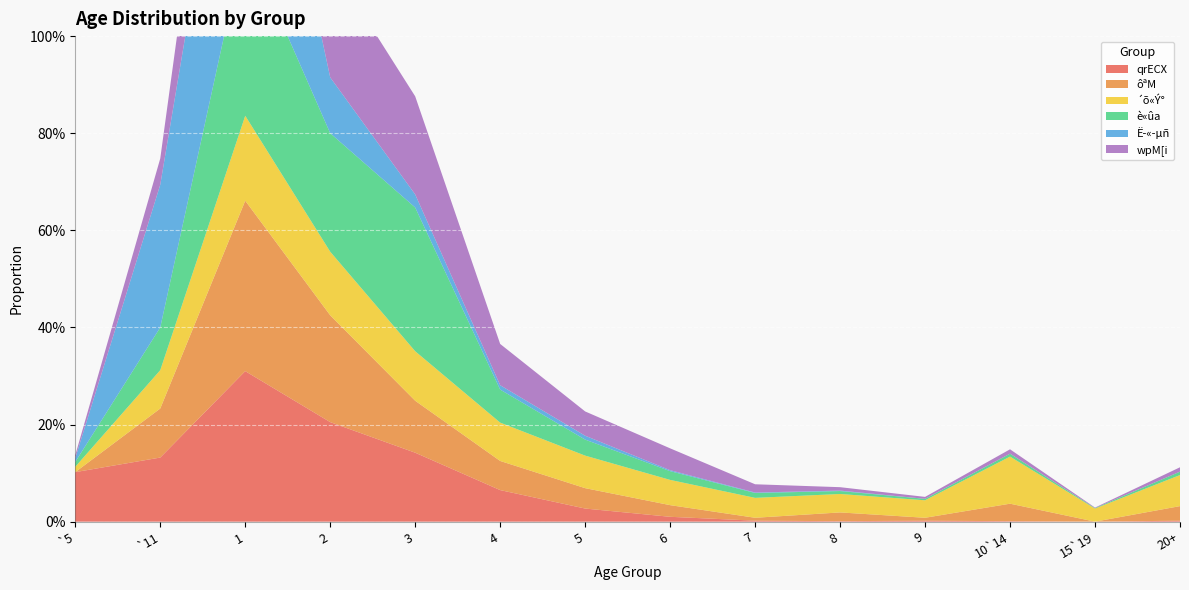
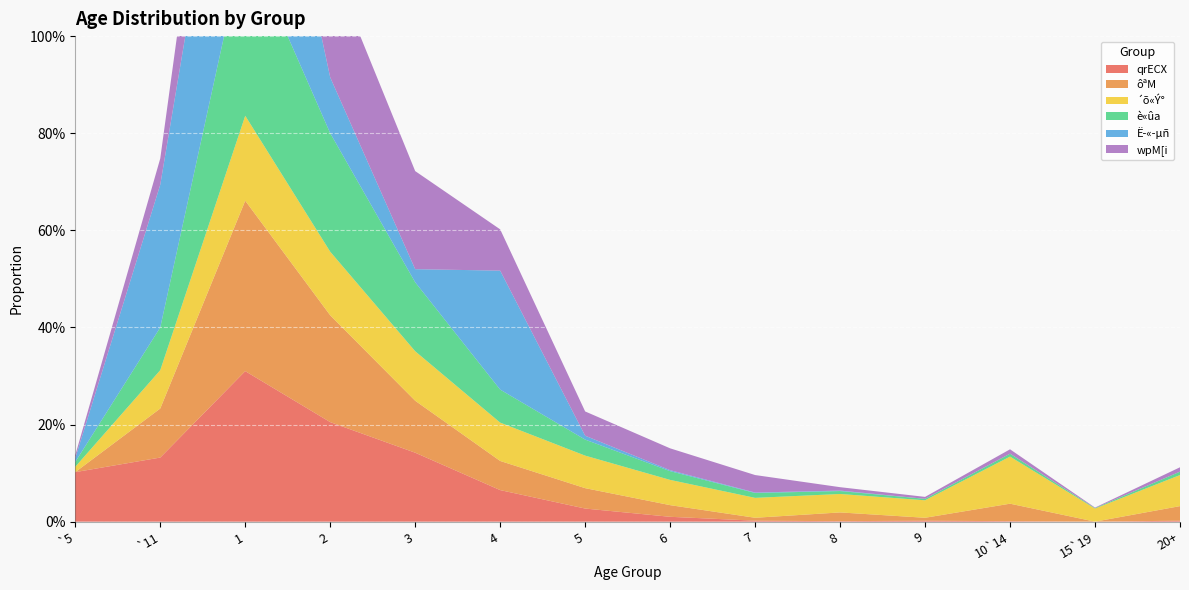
è«ûa, 3: 30% -> 14%
Ë­«­µñ, 4: 1% -> 25%
wpM[i, 7: 2% -> 4%
